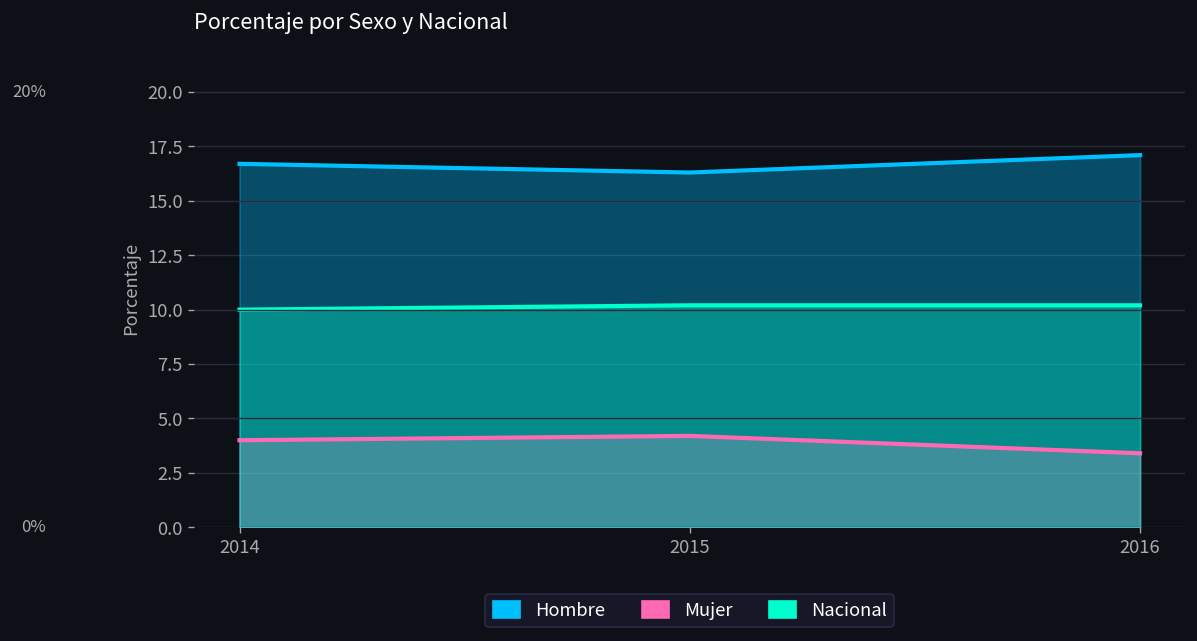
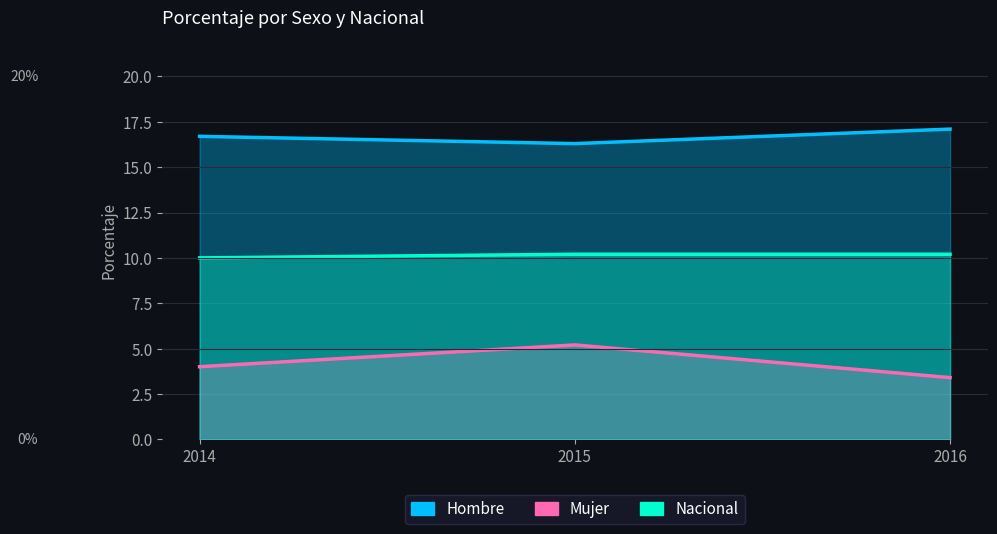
Mujer, 2015: 4.2 -> 5.2
